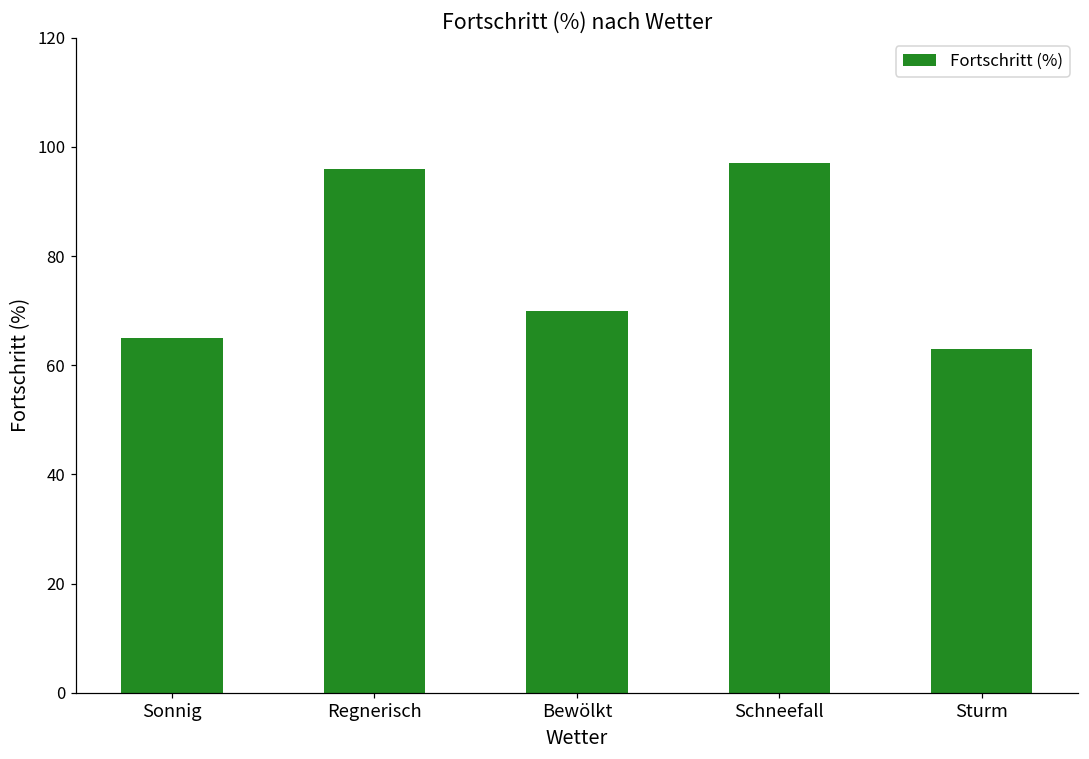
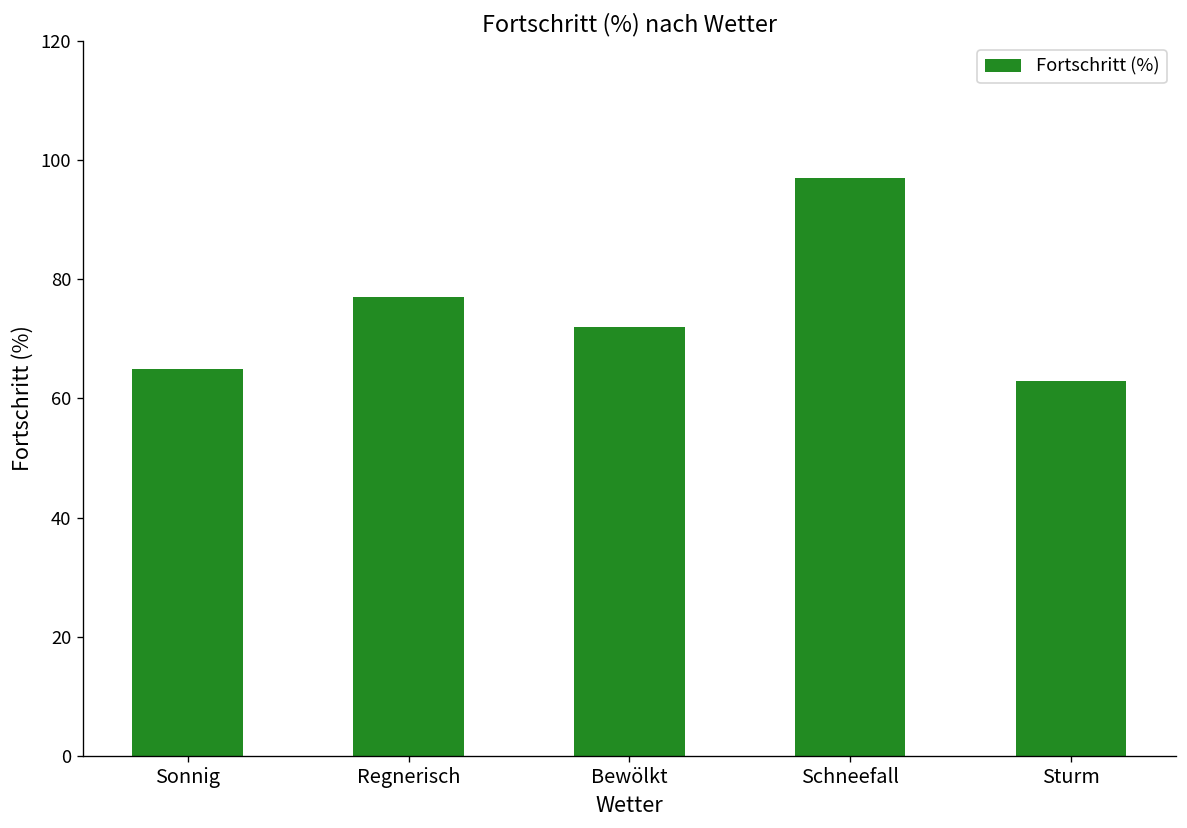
Regnerisch: 96 -> 77
Bewölkt: 70 -> 72
